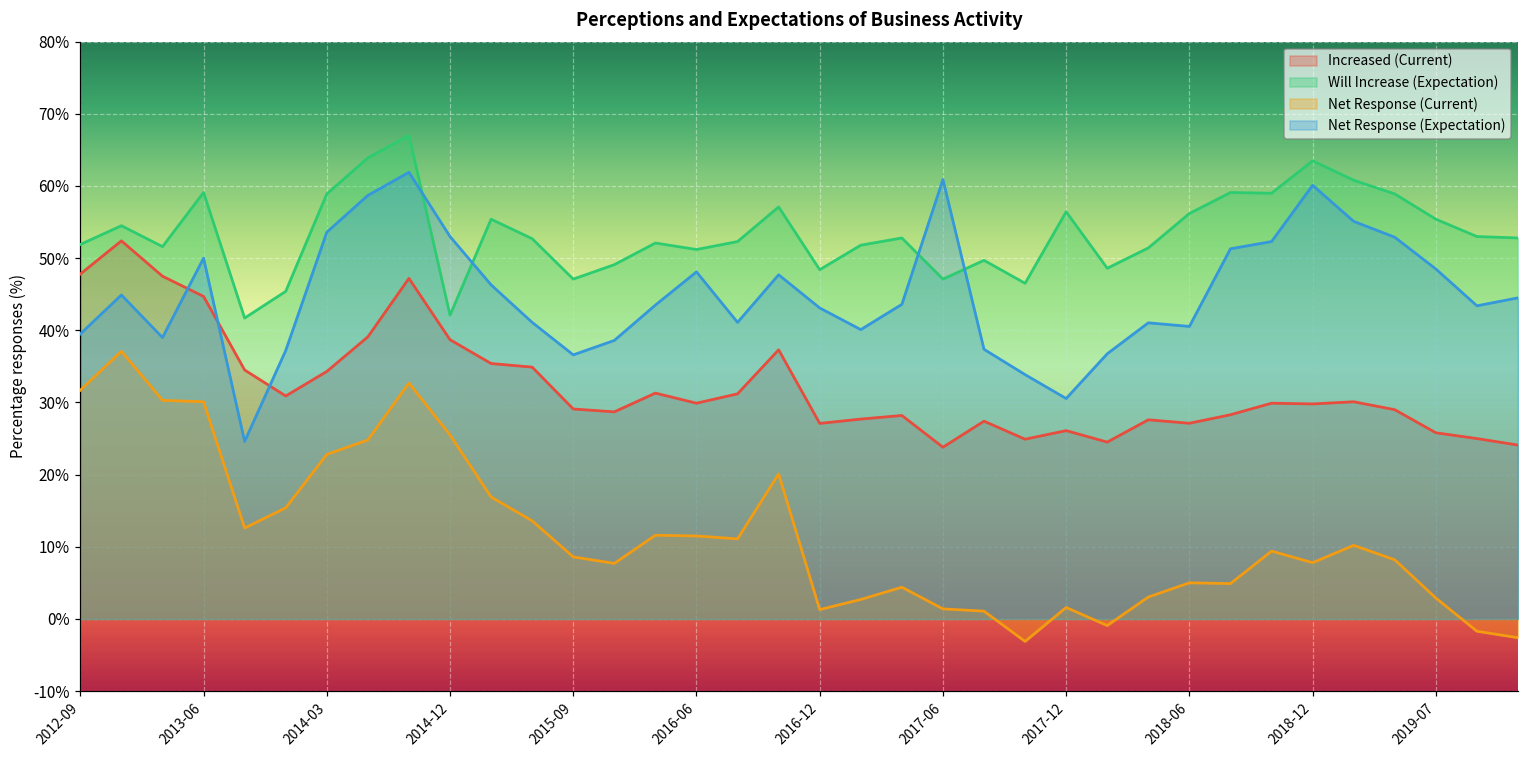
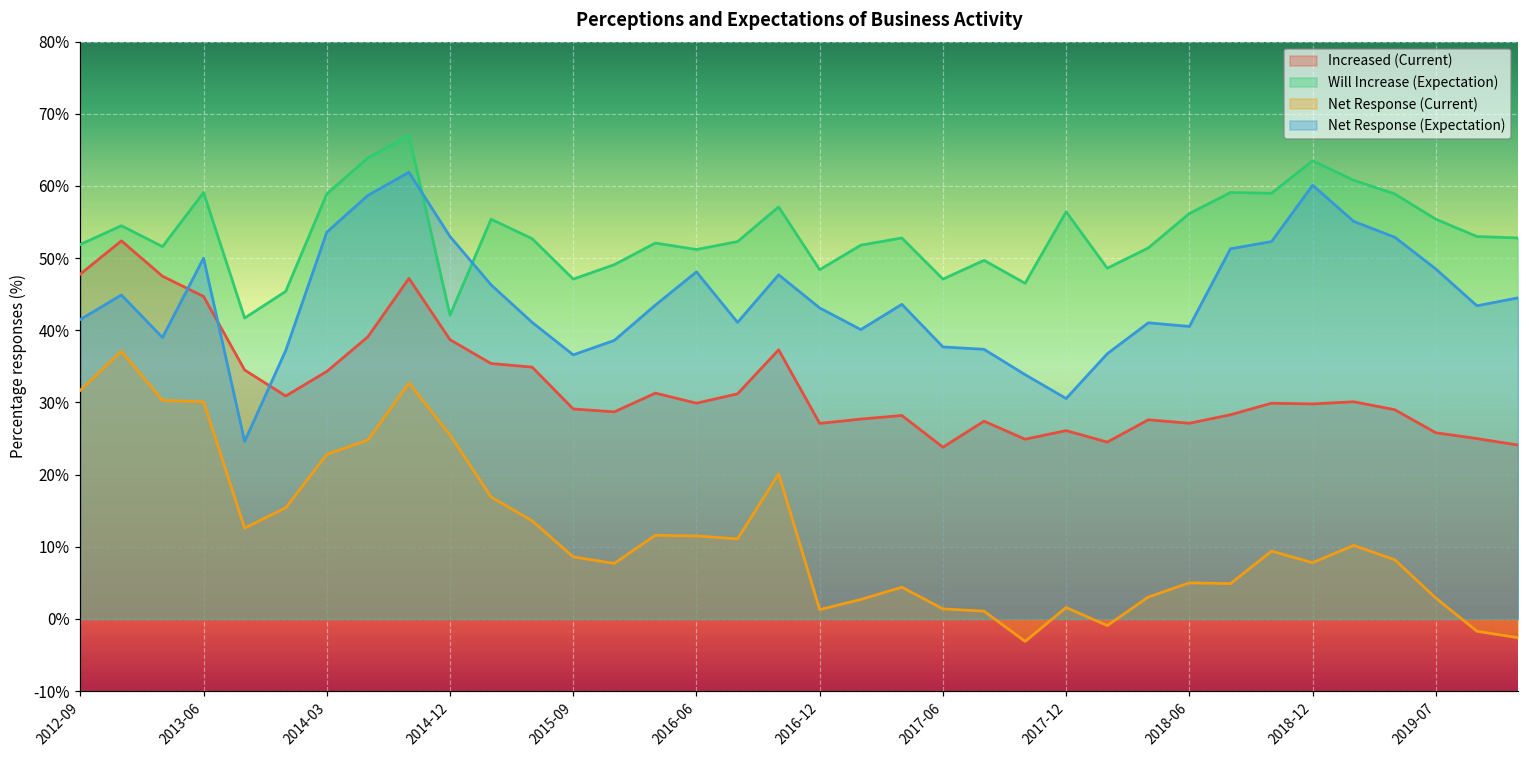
Net Response (Expectation), 2012-09: 40% -> 42%
Net Response (Expectation), 2017-06: 61% -> 38%
